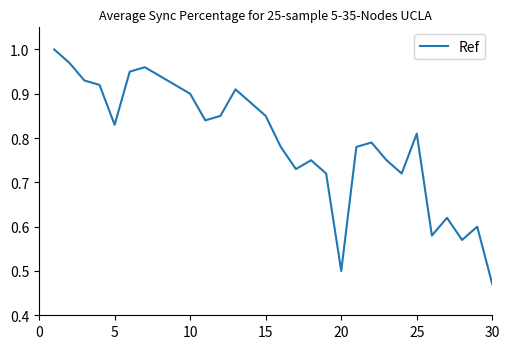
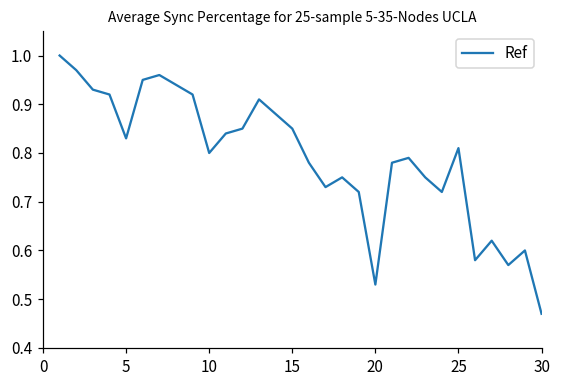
10: 0.9 -> 0.8
20: 0.50 -> 0.53
